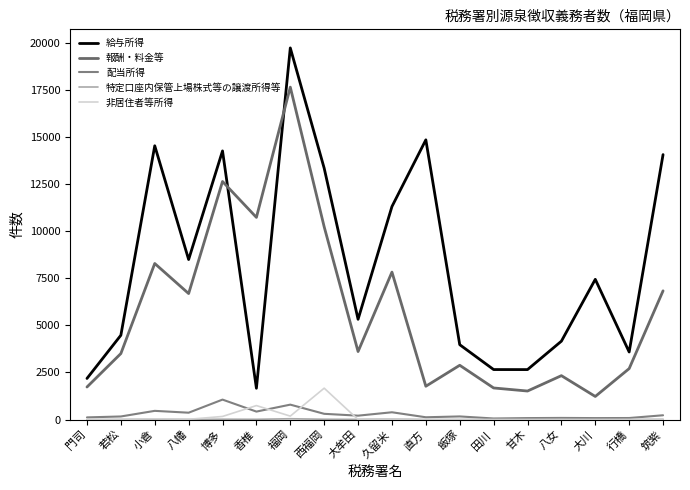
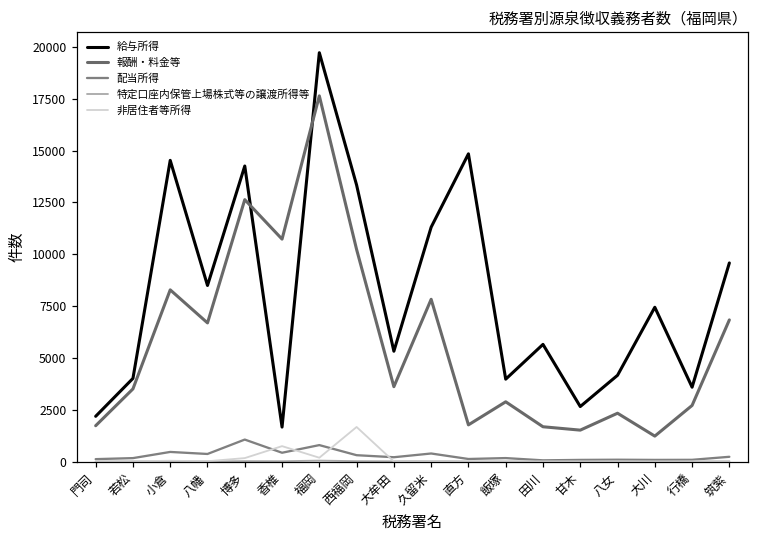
給与所得, 若松: 4500 -> 4000
給与所得, 田川: 2700 -> 5700
給与所得, 筑紫: 14100 -> 9600
